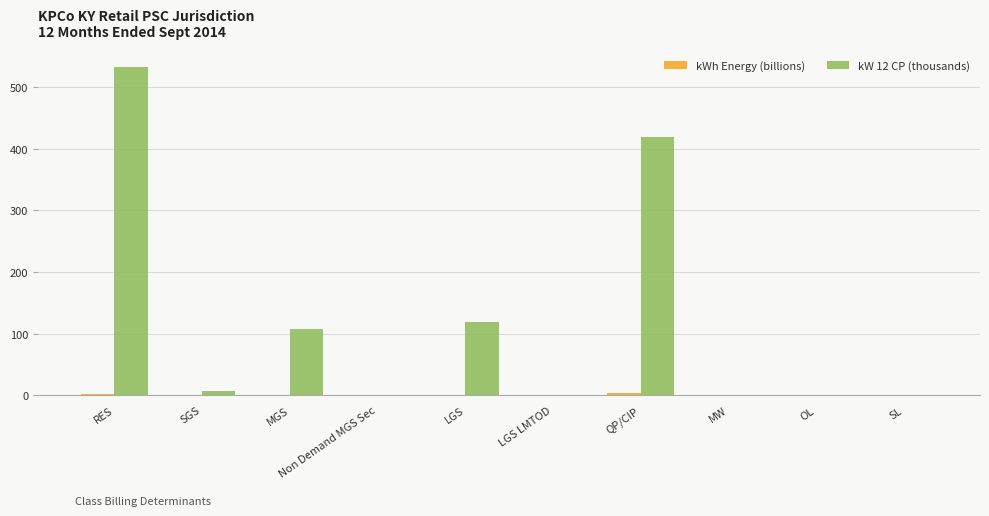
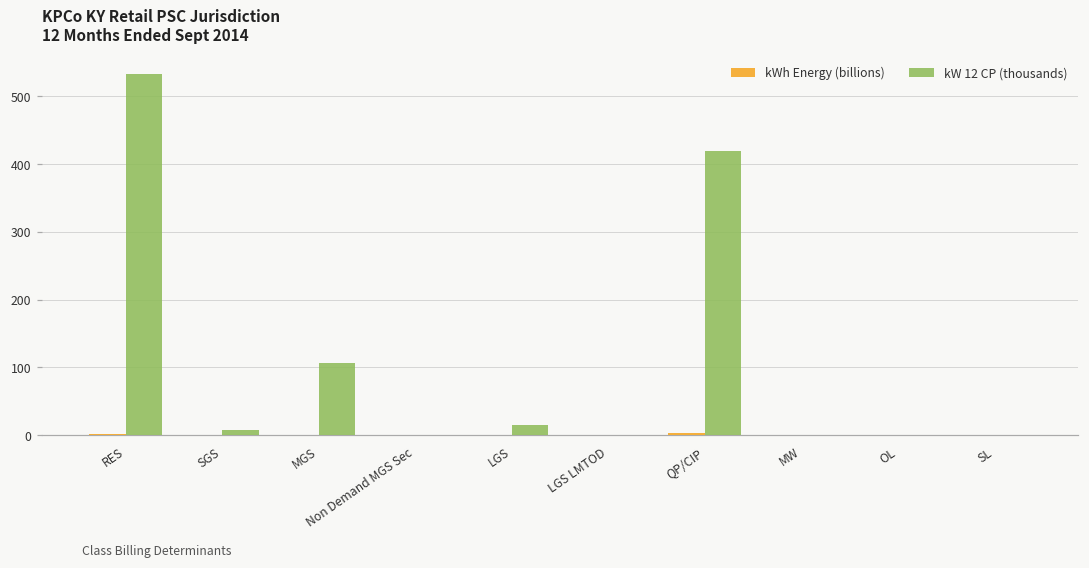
kW 12 CP (thousands), LGS: 120 -> 20
